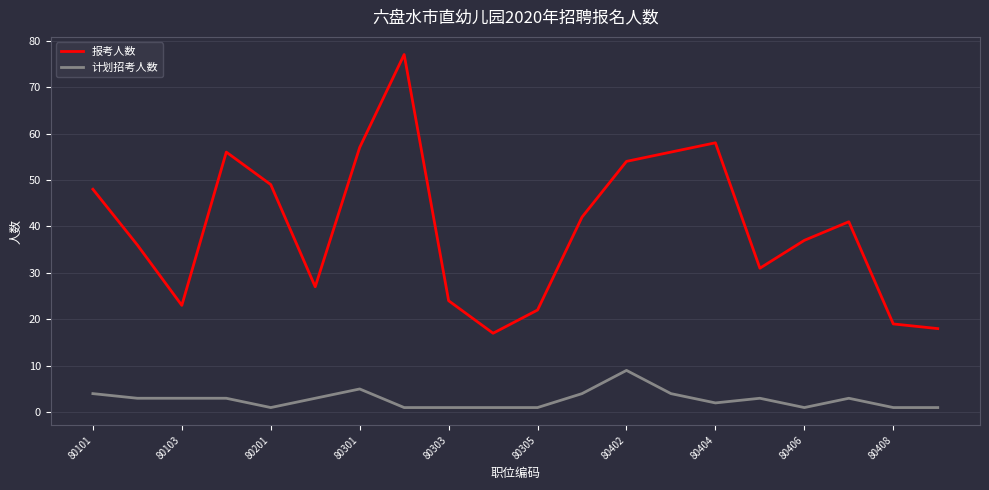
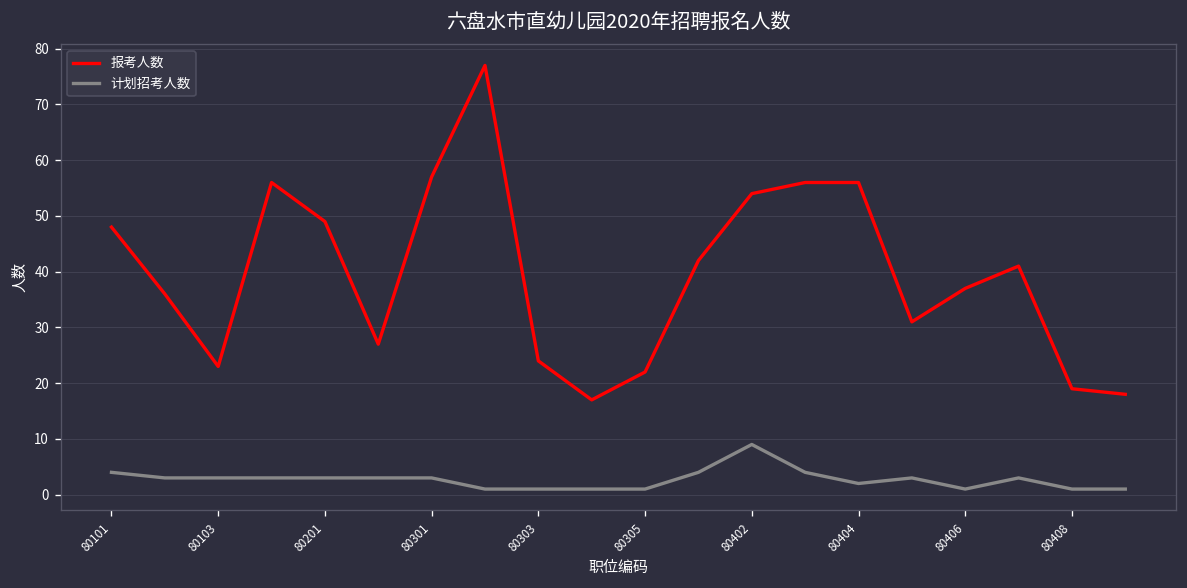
计划招考人数, 80201: 1 -> 3
计划招考人数, 80301: 5 -> 3
报考人数, 80404: 58 -> 56
